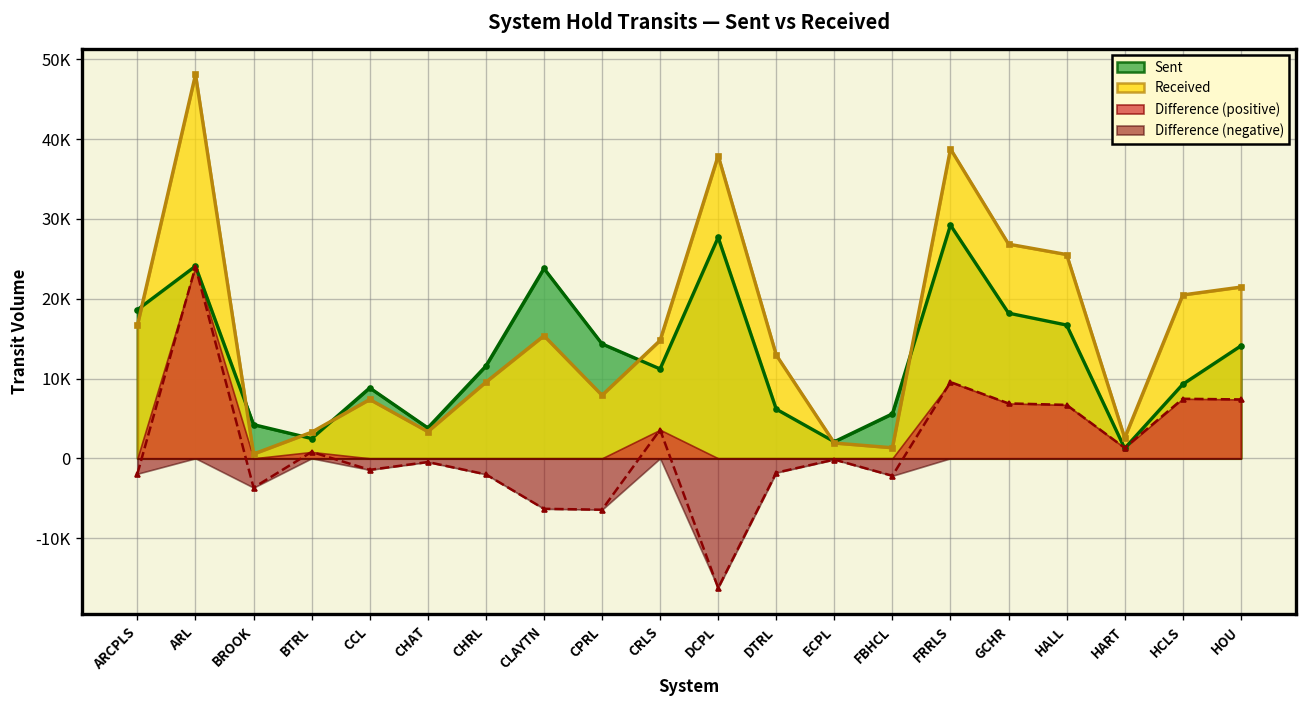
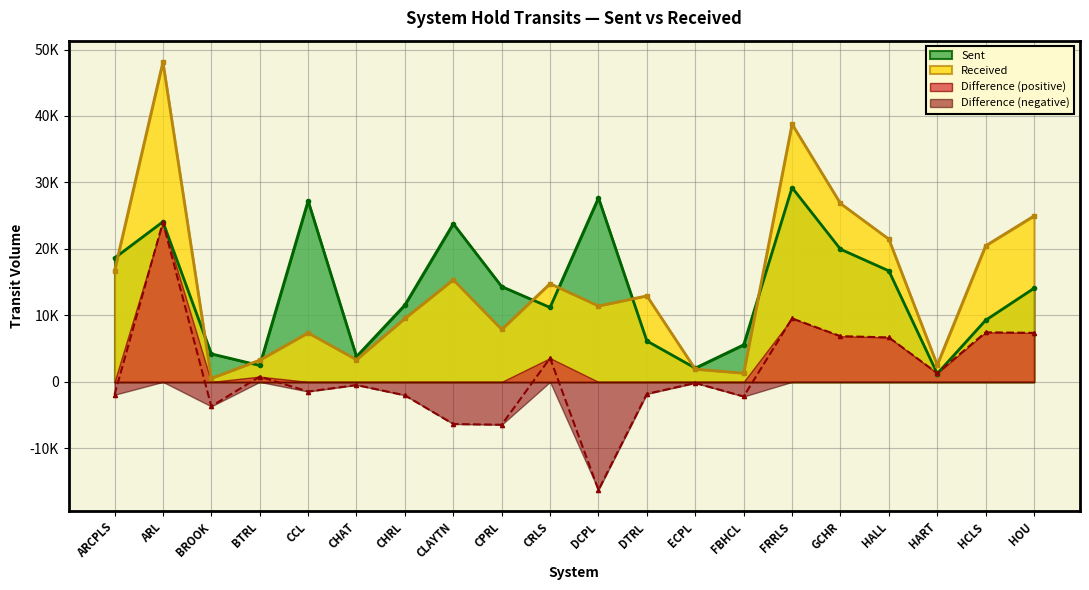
Sent, CCL: 9000 -> 27000
Received, DCPL: 38000 -> 11000
Sent, GCHR: 18000 -> 20000
Received, HALL: 26000 -> 21000
Received, HOU: 21000 -> 25000
